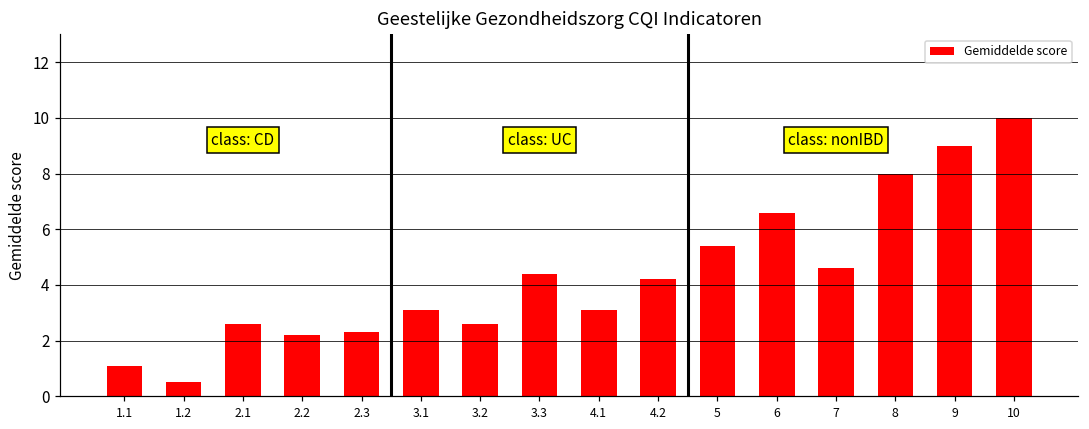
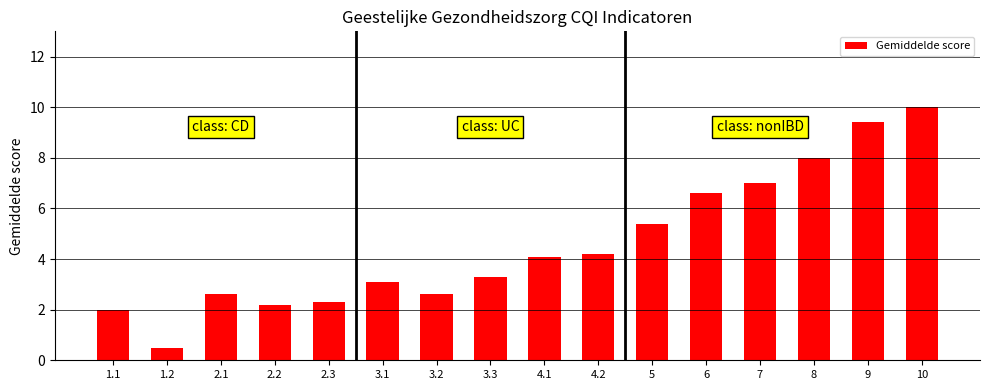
1.1: 1.1 -> 2.0
3.3: 4.4 -> 3.3
4.1: 3.1 -> 4.1
7: 4.6 -> 7.0
9: 9.0 -> 9.4
